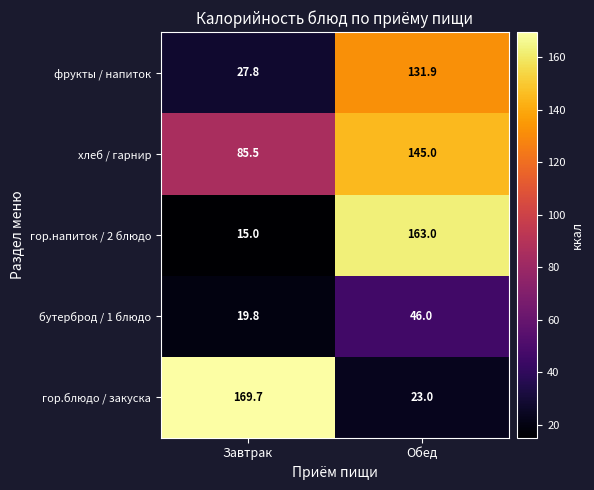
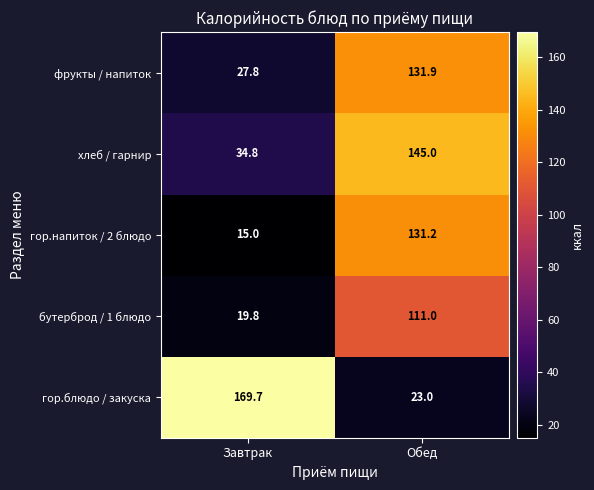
хлеб / гарнир, Завтрак: 85.5 -> 34.8
гор.напиток / 2 блюдо, Обед: 163.0 -> 131.2
бутерброд / 1 блюдо, Обед: 46.0 -> 111.0
